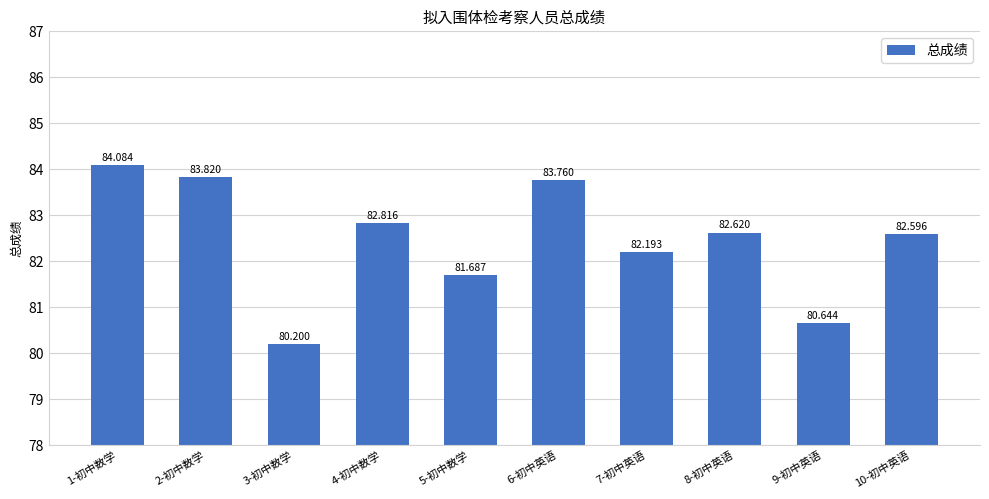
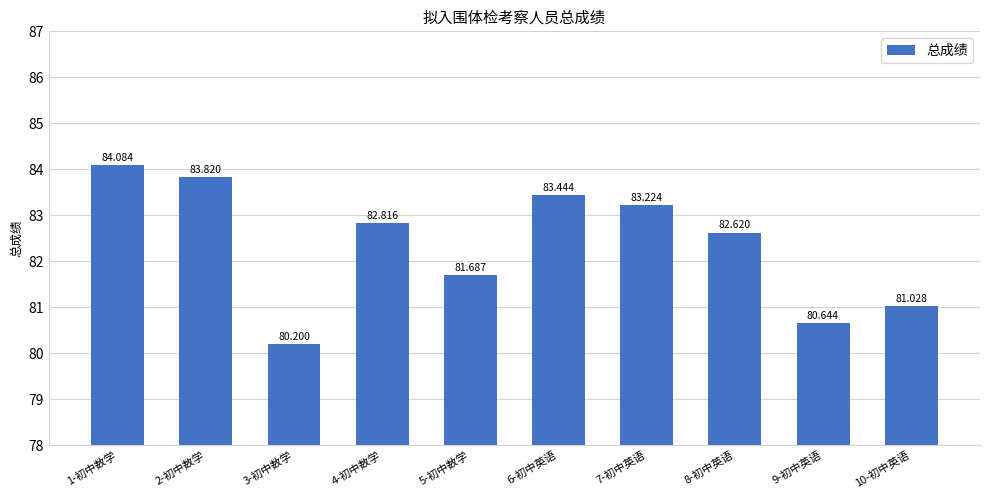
6-初中英语: 83.760 -> 83.444
7-初中英语: 82.193 -> 83.224
10-初中英语: 82.596 -> 81.028
